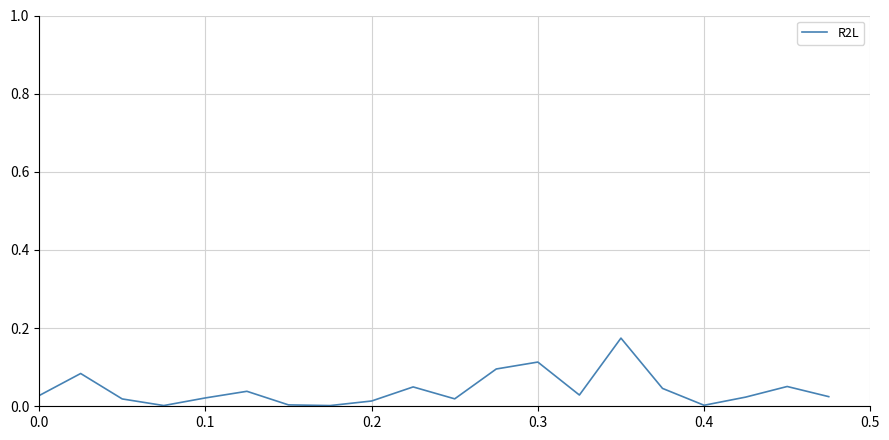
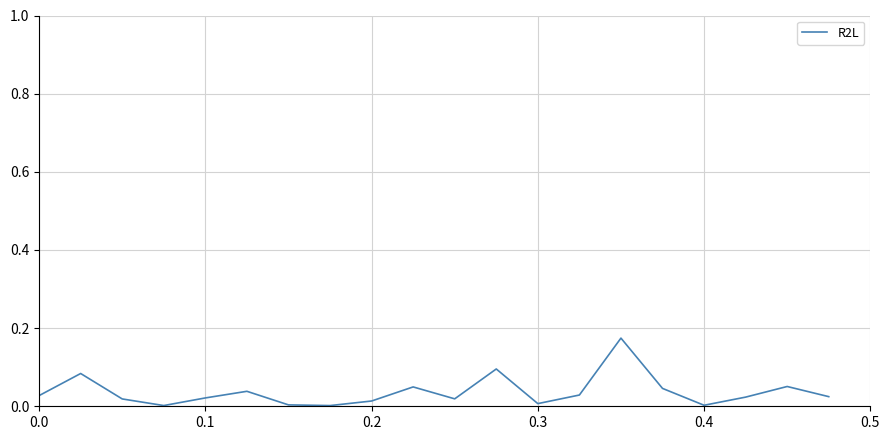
0.3: 0.11 -> 0.01
